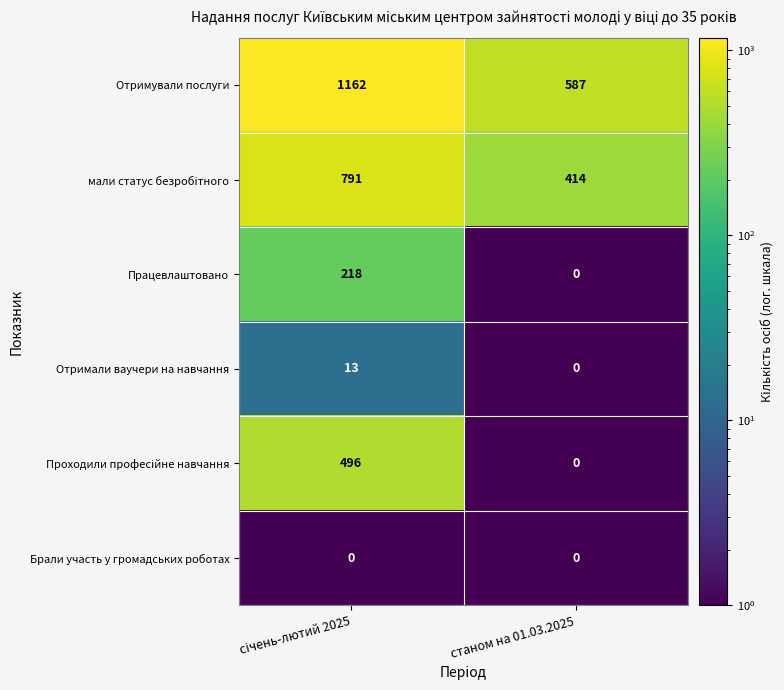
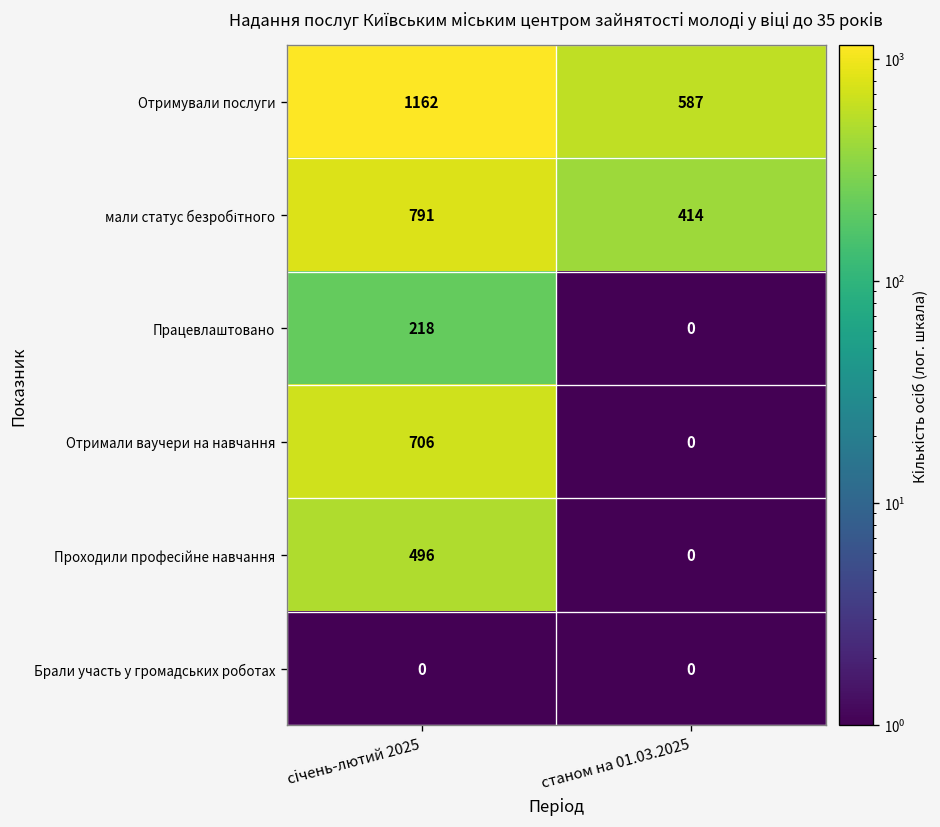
Отримали ваучери на навчання, січень-лютий 2025: 13 -> 706
